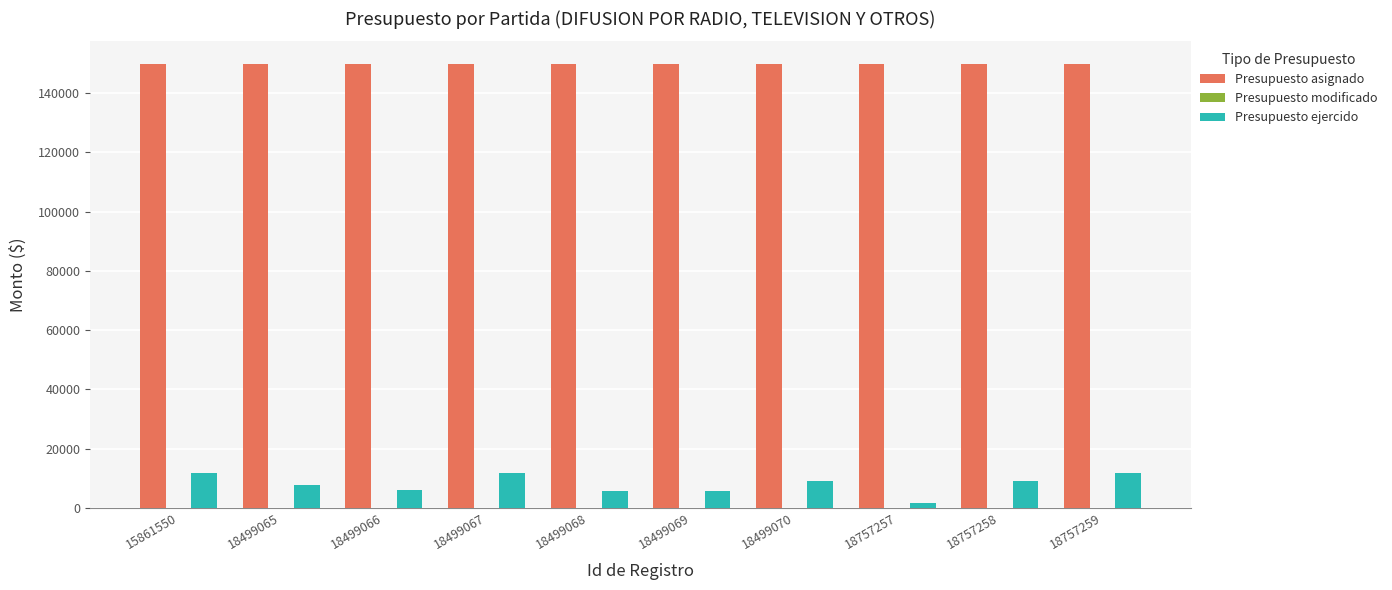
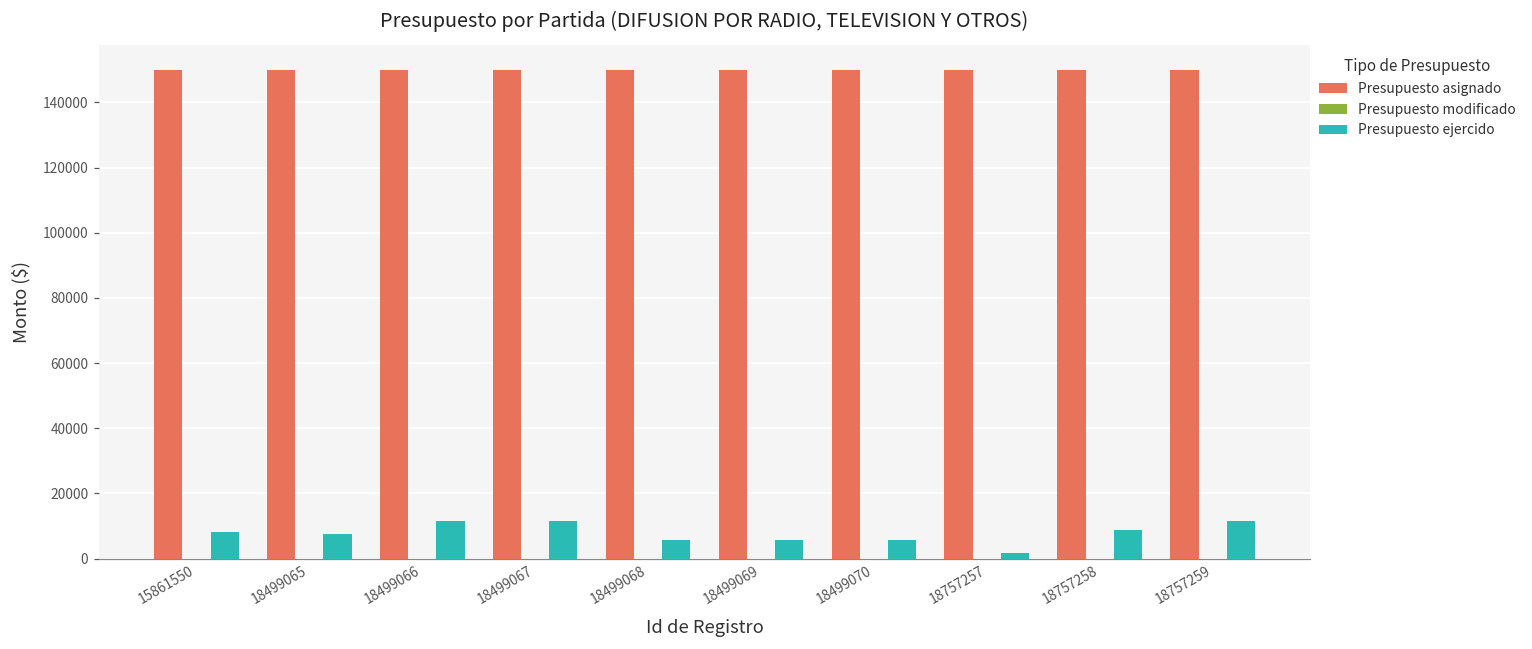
Presupuesto ejercido, 15861550: 12000 -> 8000
Presupuesto ejercido, 18499066: 6000 -> 12000
Presupuesto ejercido, 18499070: 9000 -> 6000
